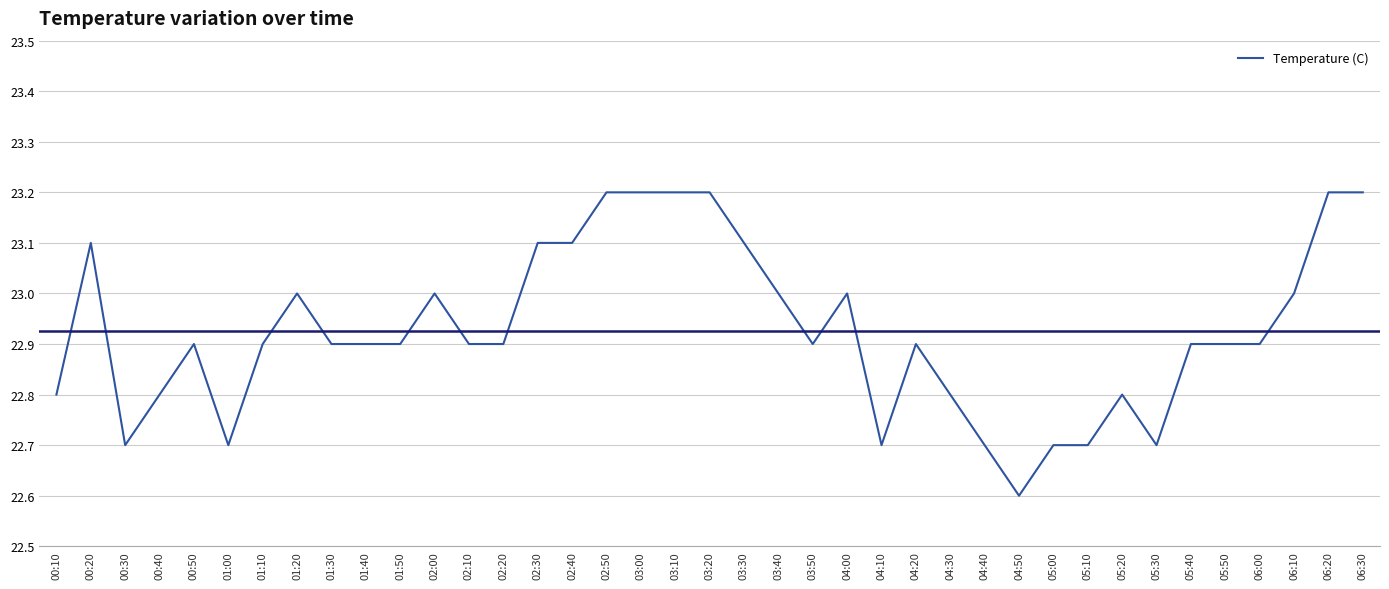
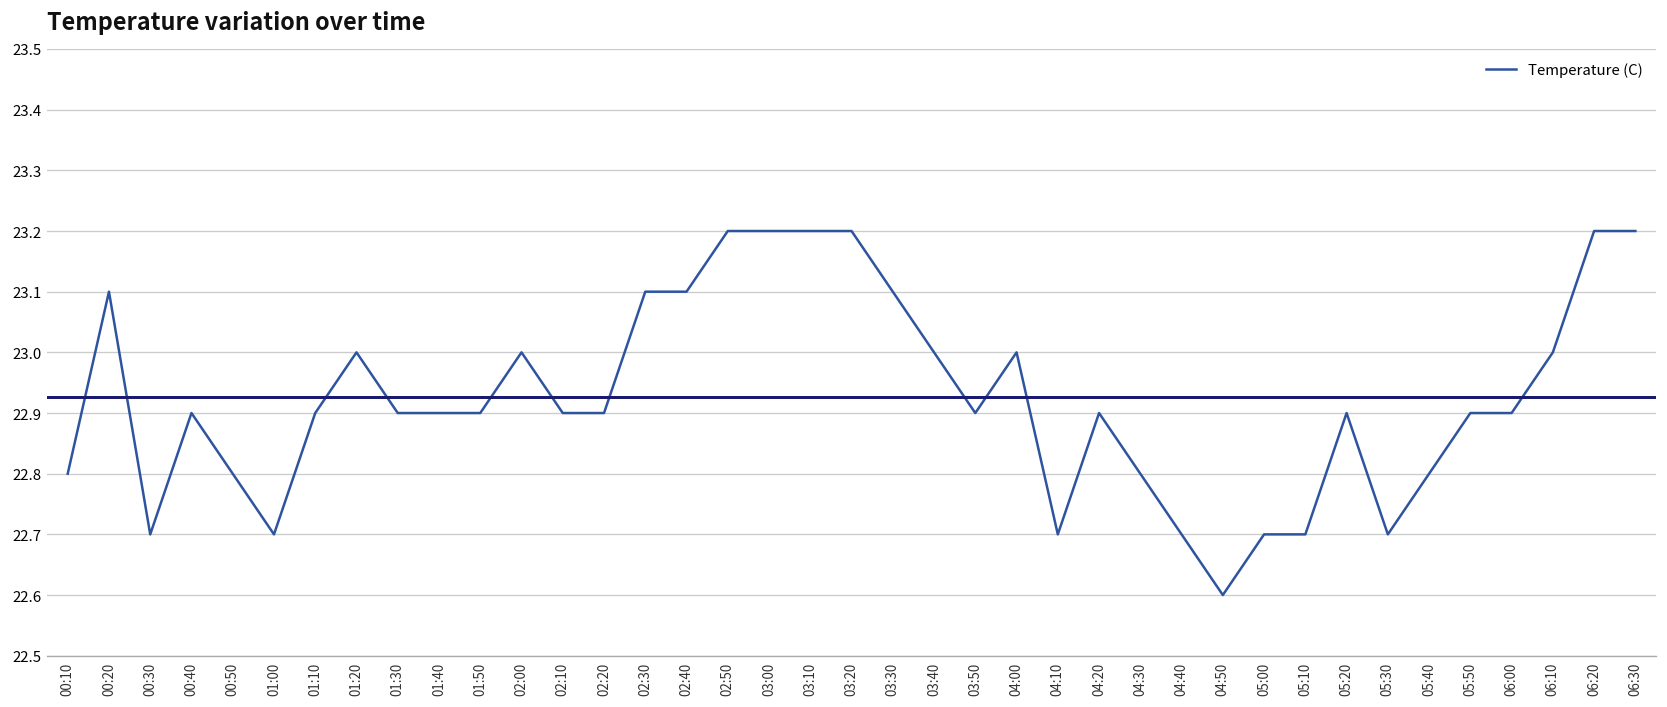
00:40: 22.8 -> 22.9
00:50: 22.9 -> 22.8
05:20: 22.8 -> 22.9
05:40: 22.9 -> 22.8
